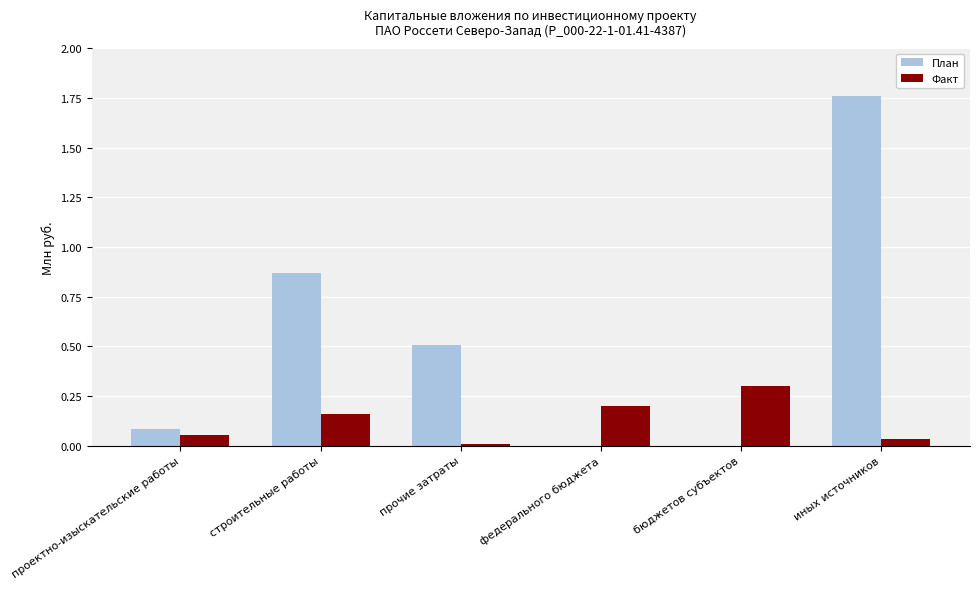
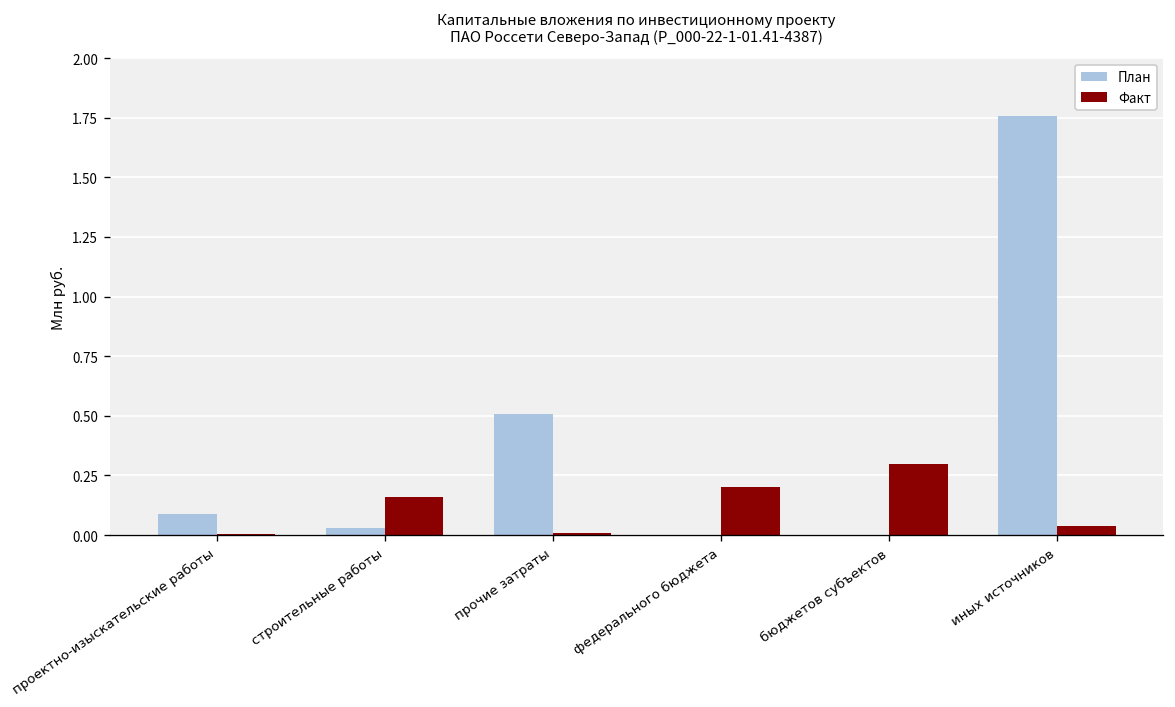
Факт, проектно-изыскательские работы: 0.05 -> 0.01
План, строительные работы: 0.87 -> 0.03
